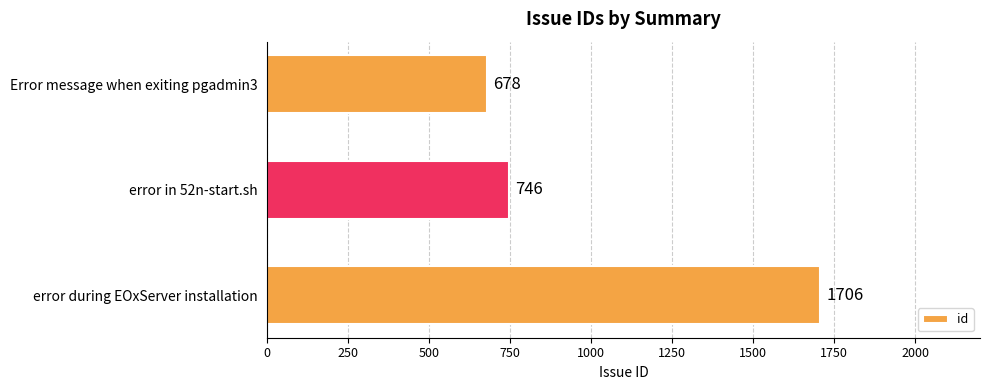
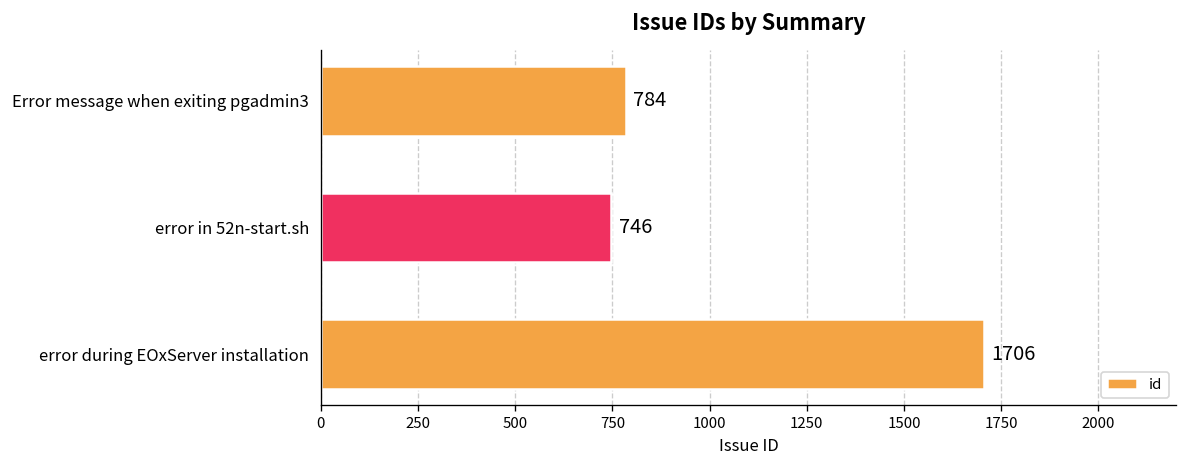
Error message when exiting pgadmin3: 678 -> 784
